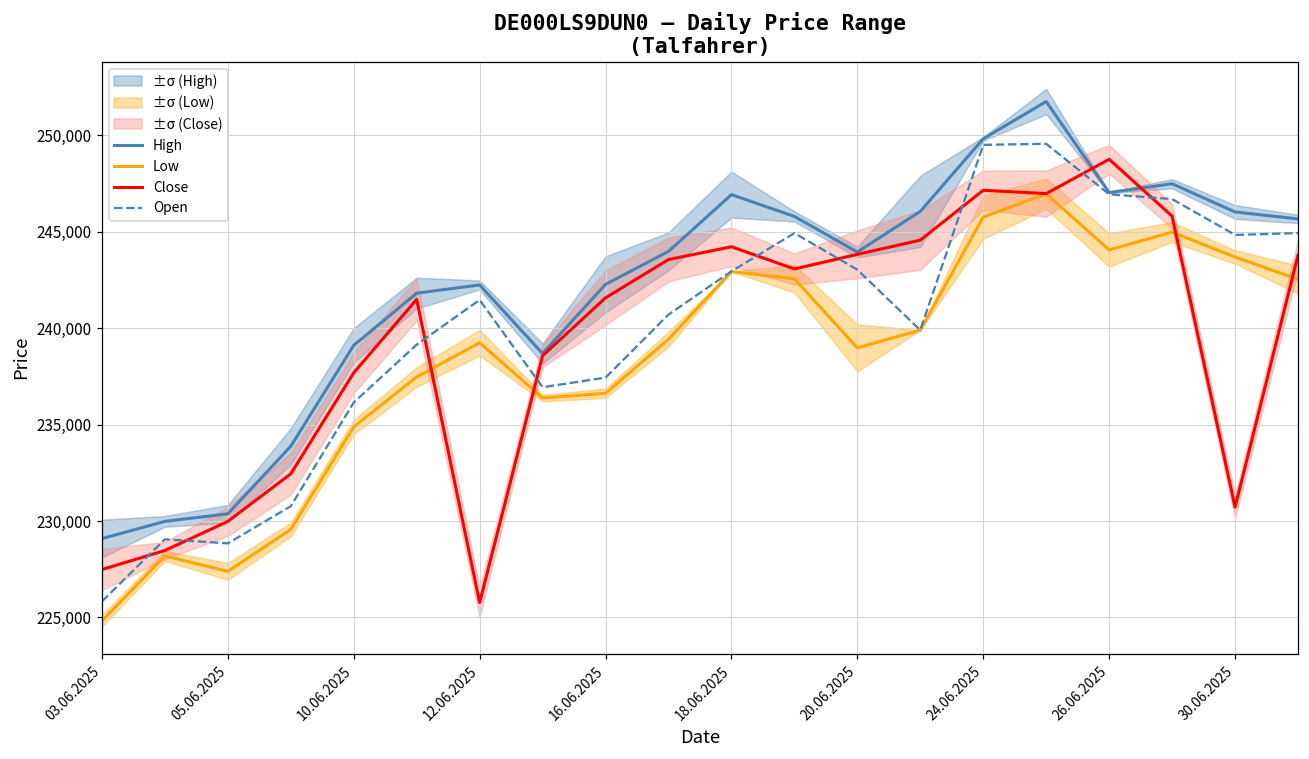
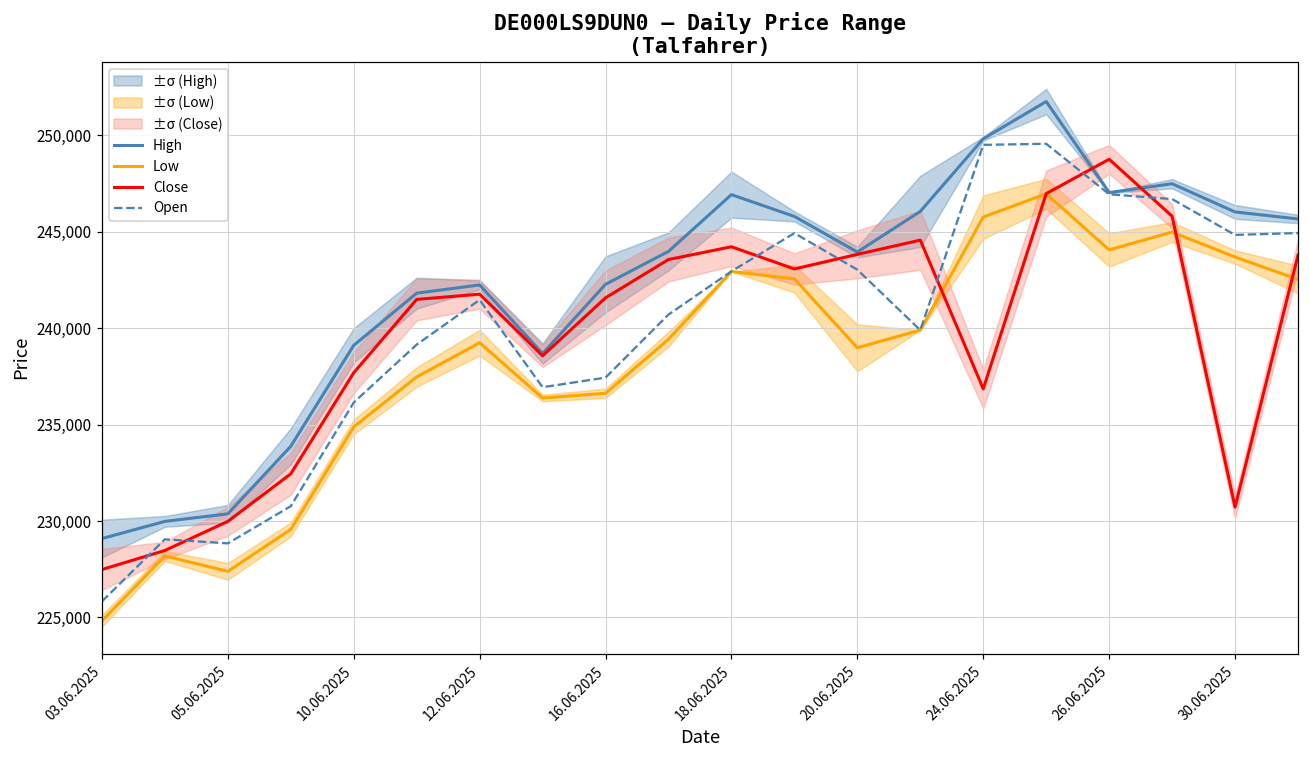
Close, 12.06.2025: 225,800 -> 241,800
Close, 24.06.2025: 247,200 -> 236,900
